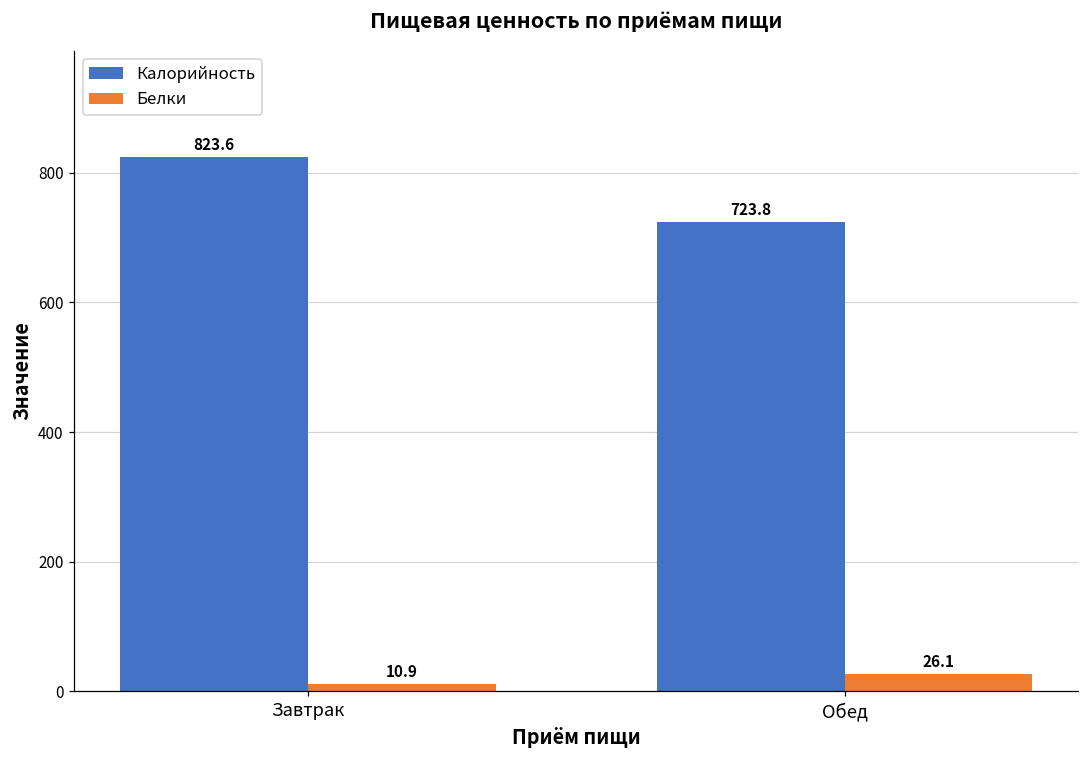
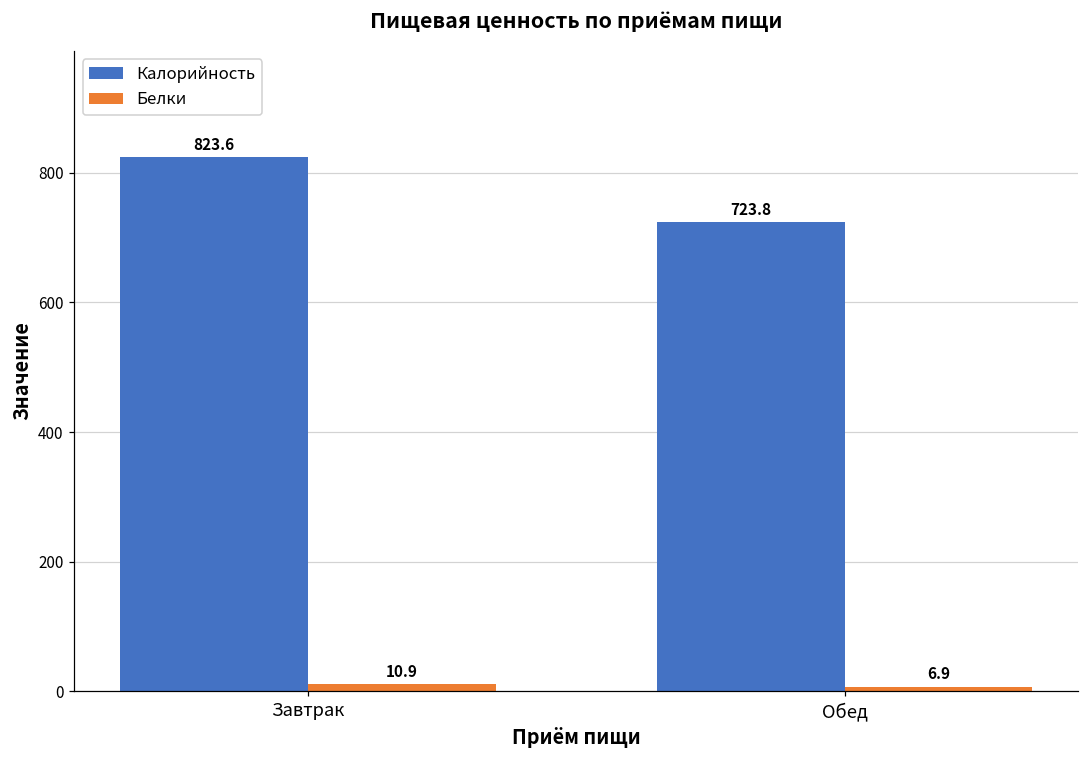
Белки, Обед: 26.1 -> 6.9
